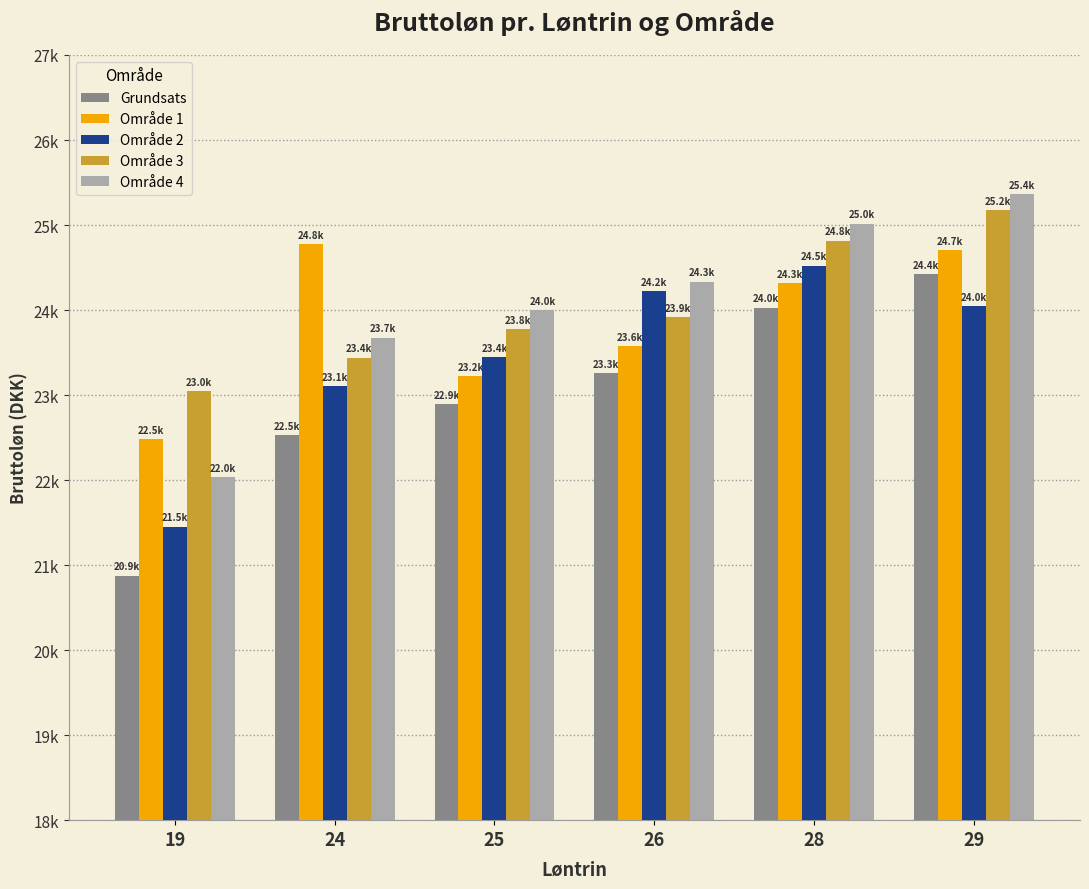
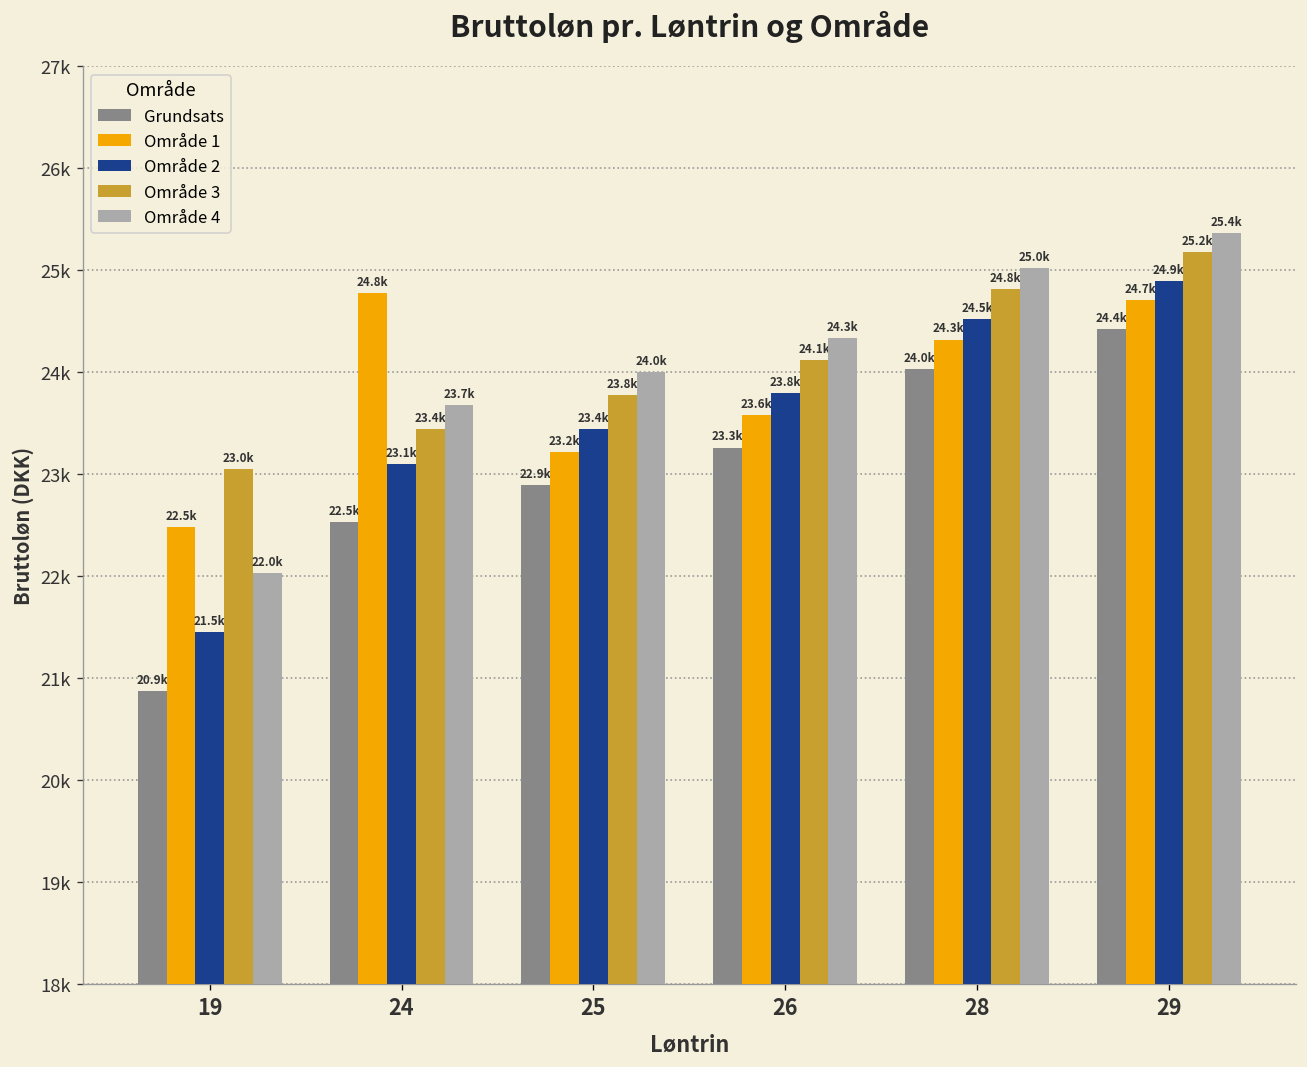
Område 2, 26: 24.2k -> 23.8k
Område 3, 26: 23.9k -> 24.1k
Område 2, 29: 24.0k -> 24.9k
